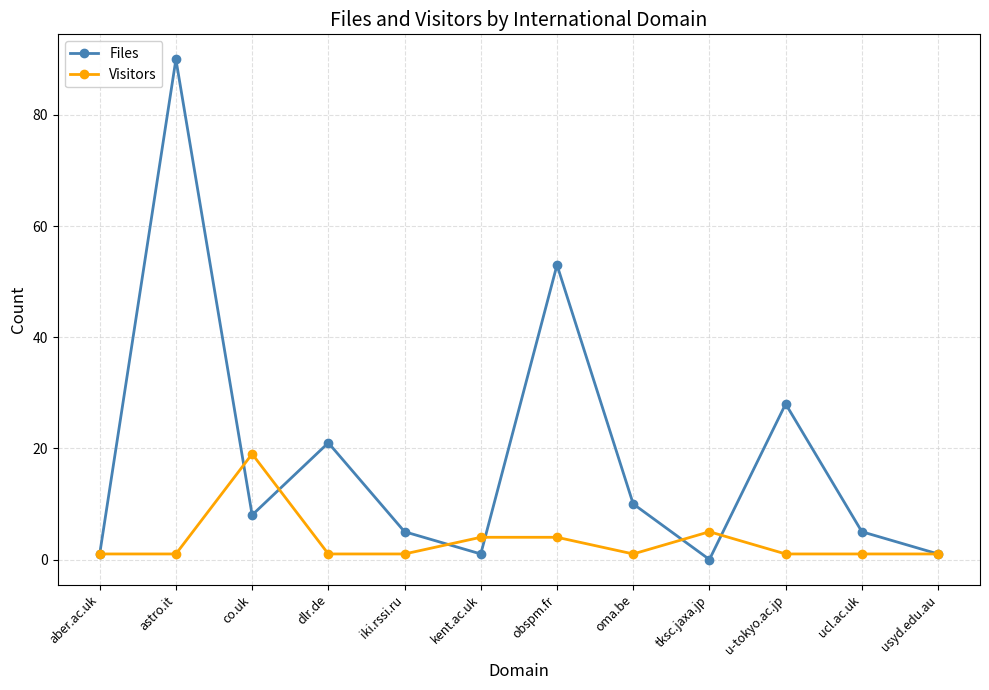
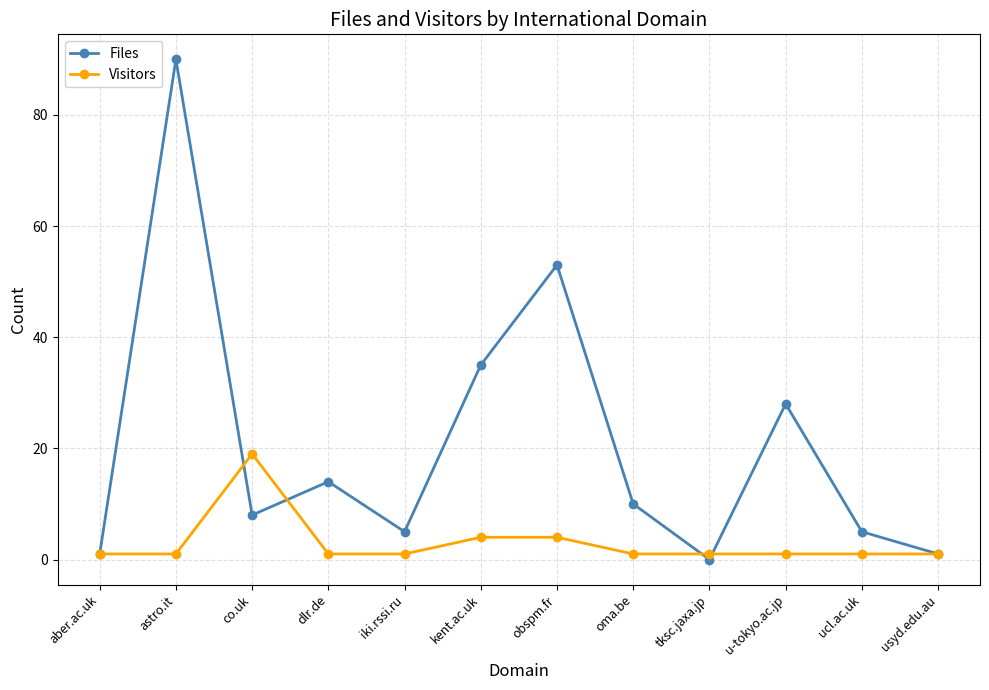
Files, dlr.de: 21 -> 14
Files, kent.ac.uk: 1 -> 35
Visitors, tksc.jaxa.jp: 5 -> 1
